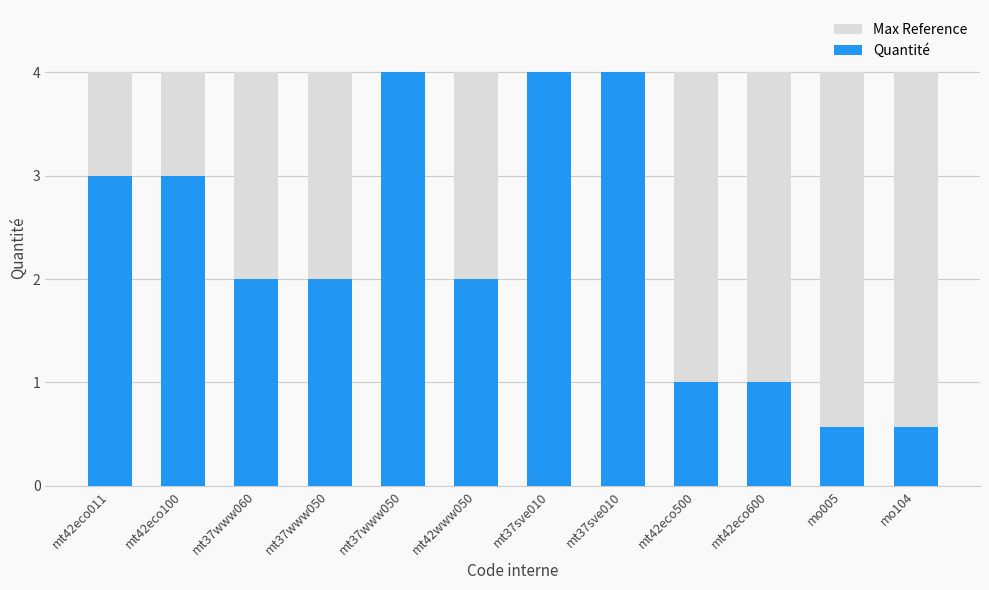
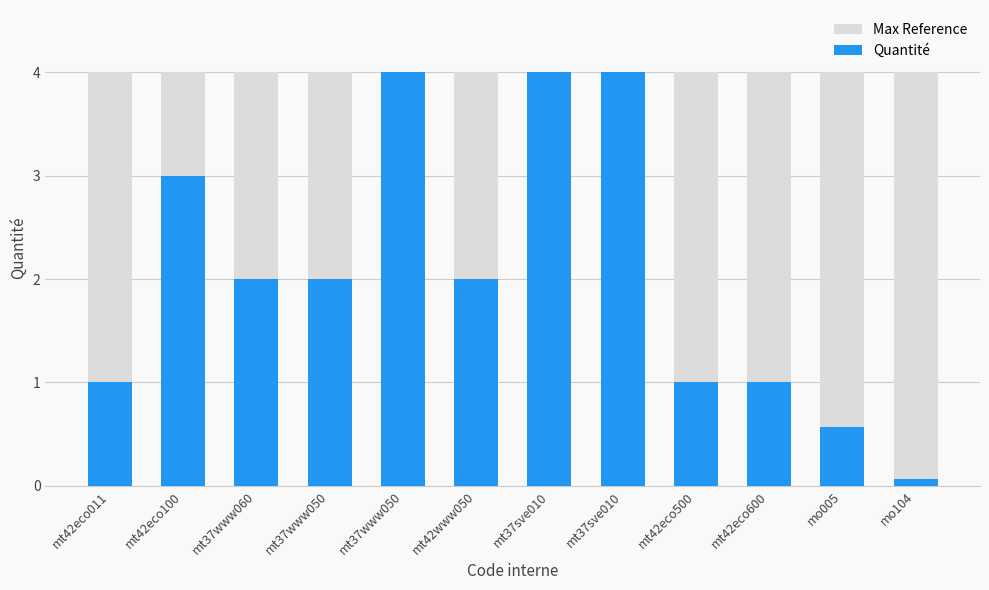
Quantité, mt42eco011: 3 -> 1
Quantité, mo104: 0.57 -> 0.06
